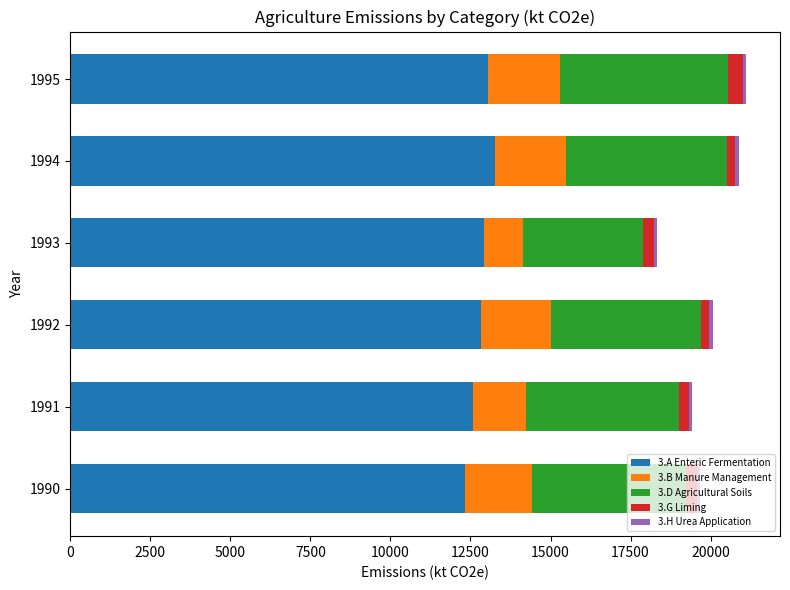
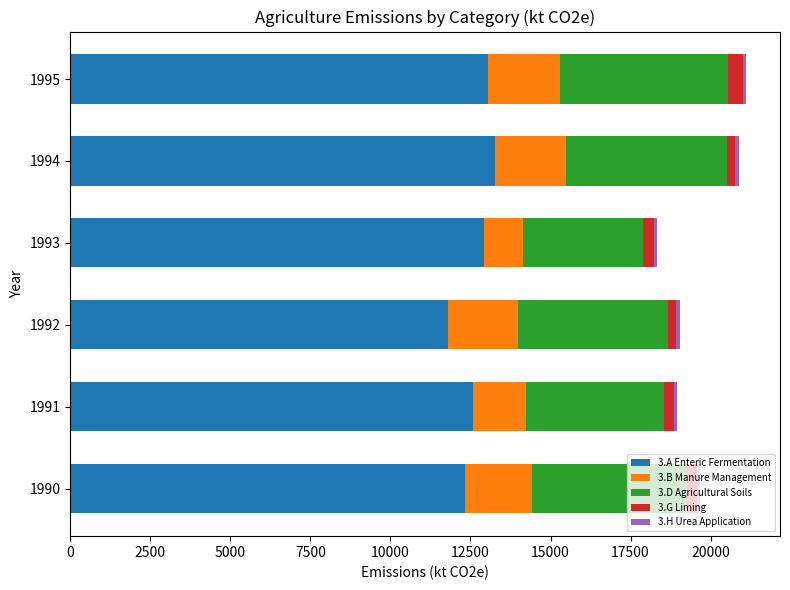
3.A Enteric Fermentation, 1992: 12800 -> 11800
3.D Agricultural Soils, 1991: 4800 -> 4300
